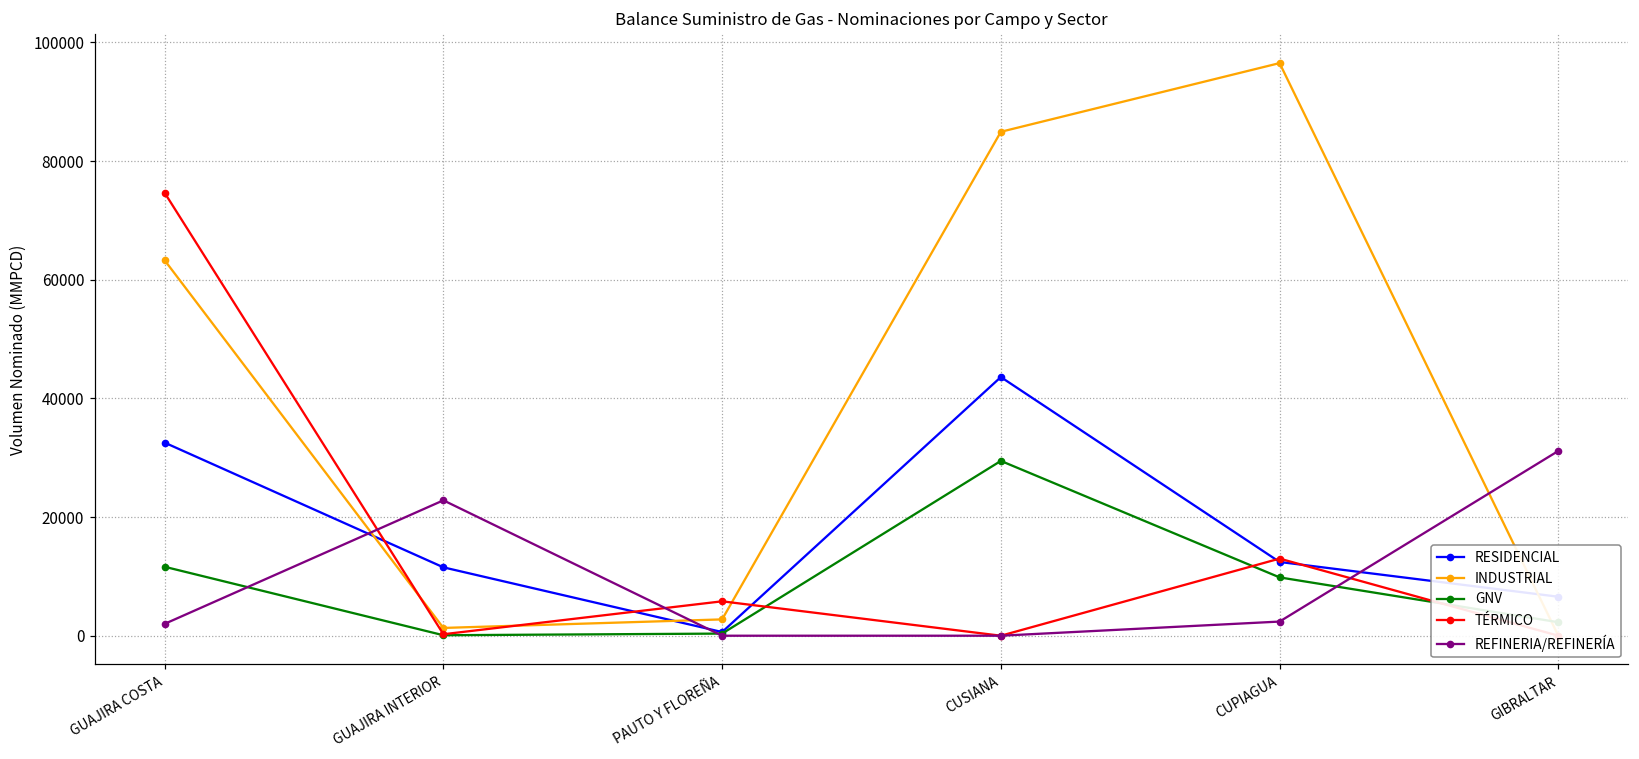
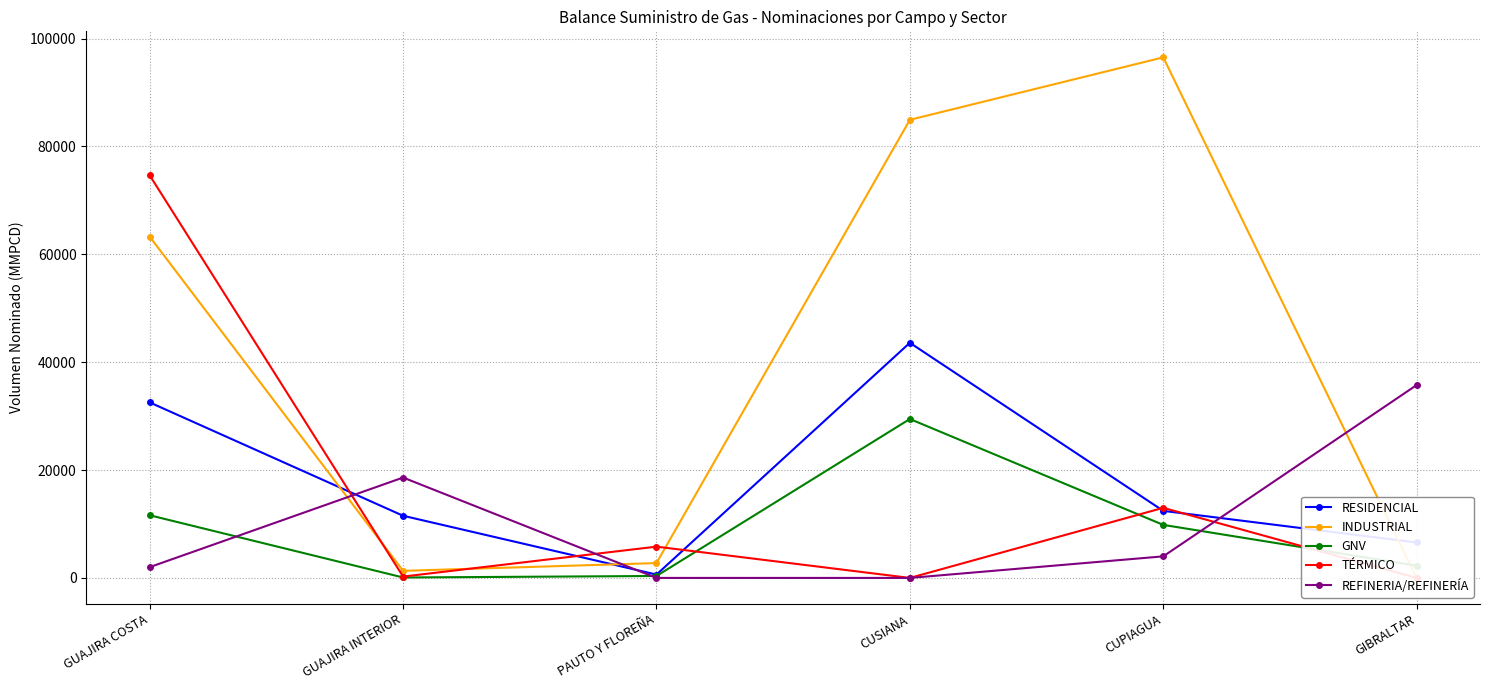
REFINERIA/REFINERÍA, GUAJIRA INTERIOR: 23000 -> 19000
REFINERIA/REFINERÍA, CUPIAGUA: 2000 -> 4000
REFINERIA/REFINERÍA, GIBRALTAR: 31000 -> 36000
